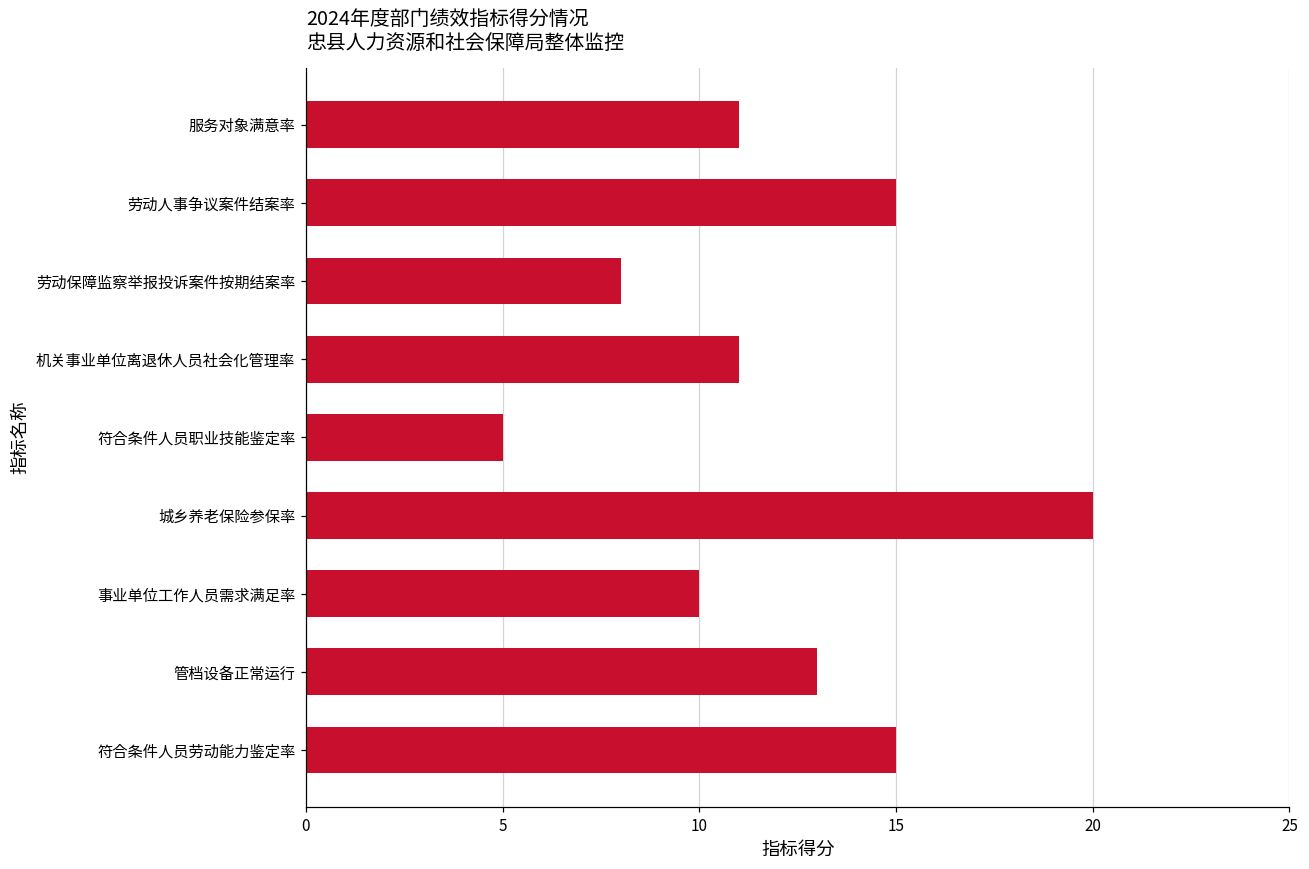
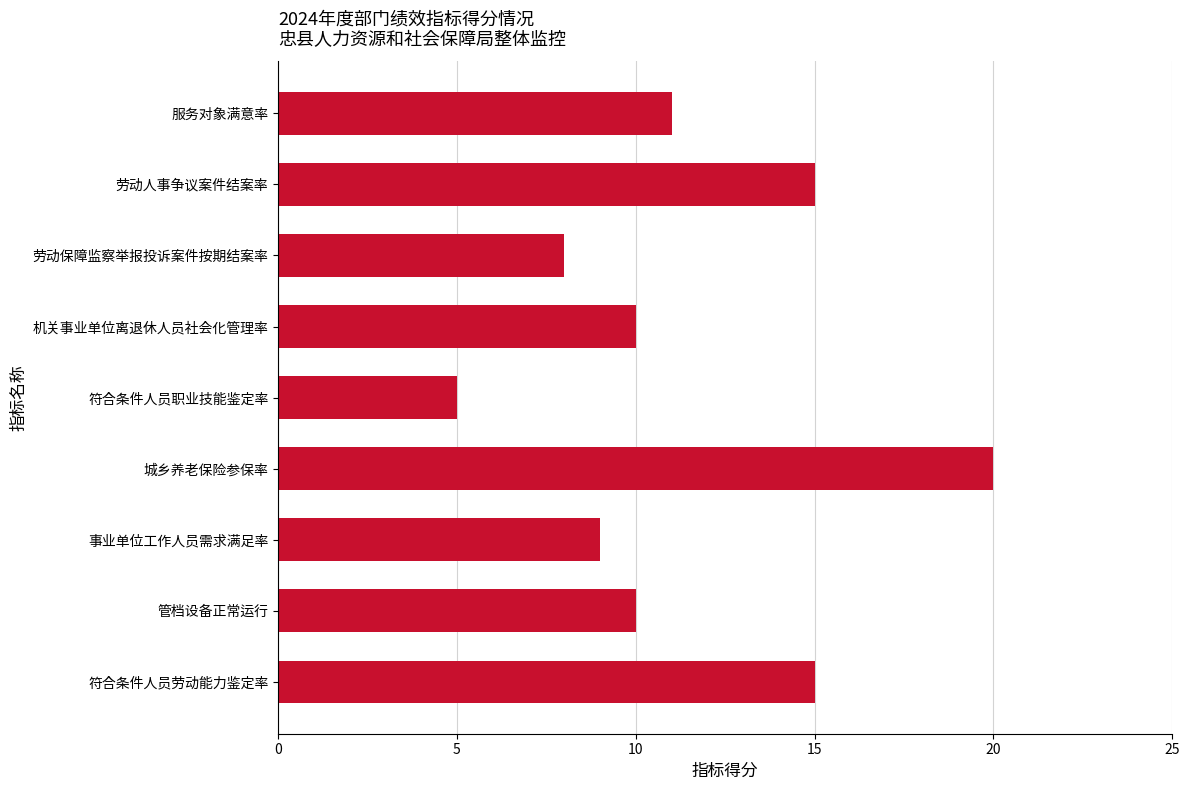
机关事业单位离退休人员社会化管理率: 11 -> 10
事业单位工作人员需求满足率: 10 -> 9
管档设备正常运行: 13 -> 10
